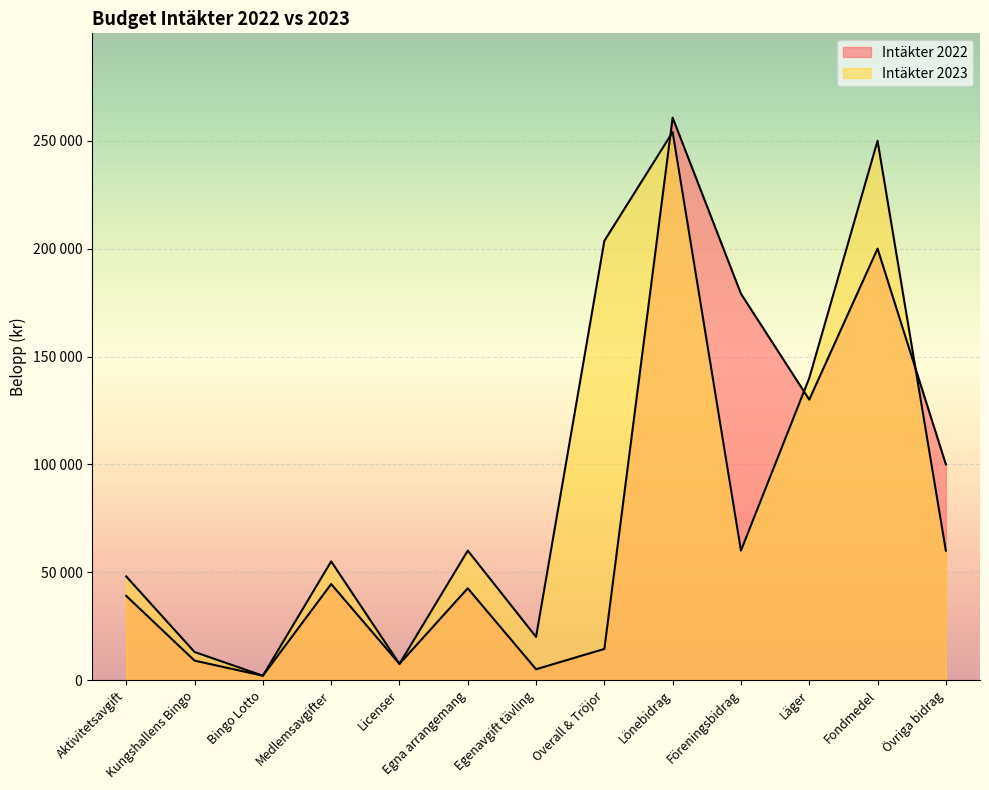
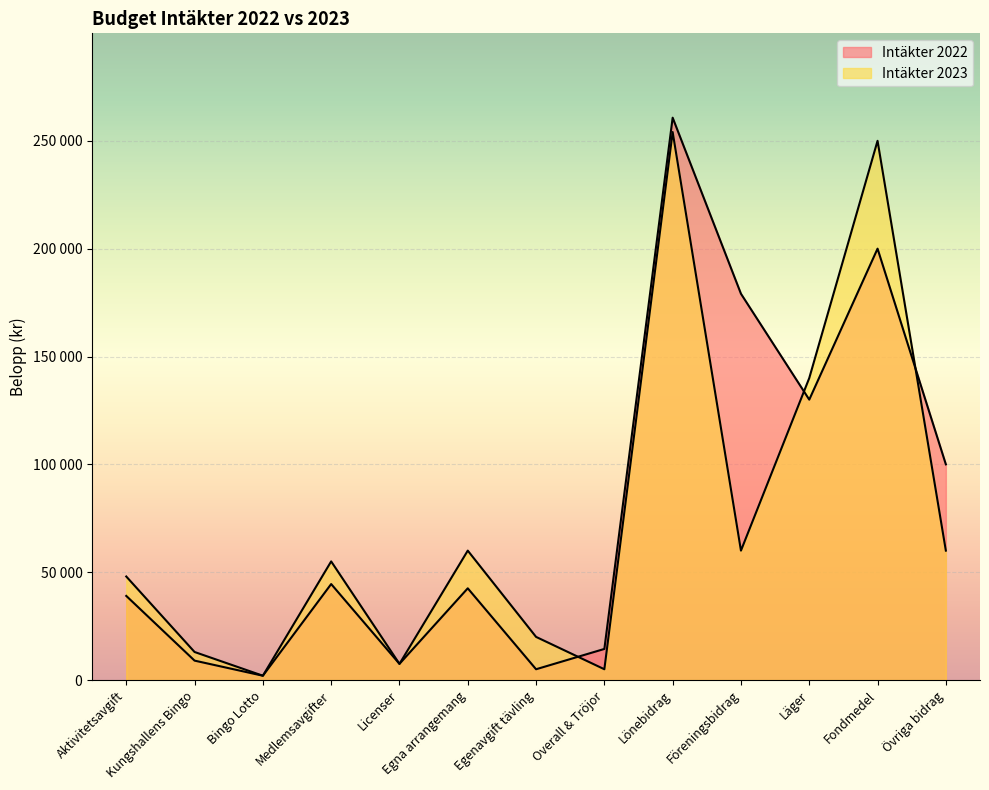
Intäkter 2023, Overall & Tröjor: 204000 -> 5000
